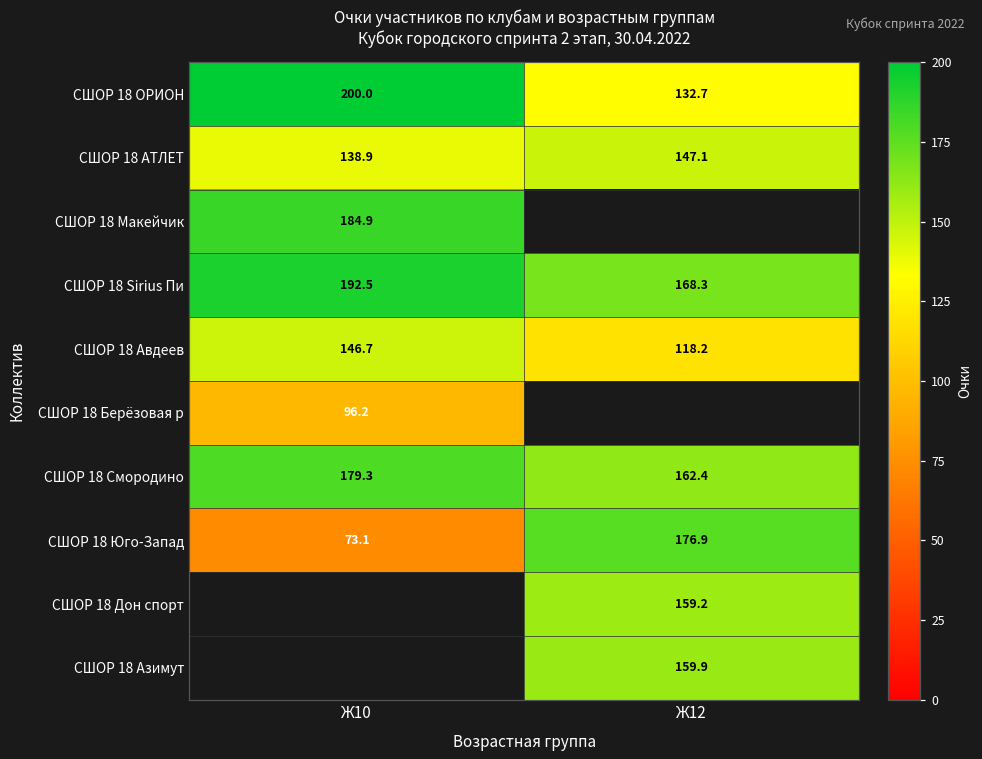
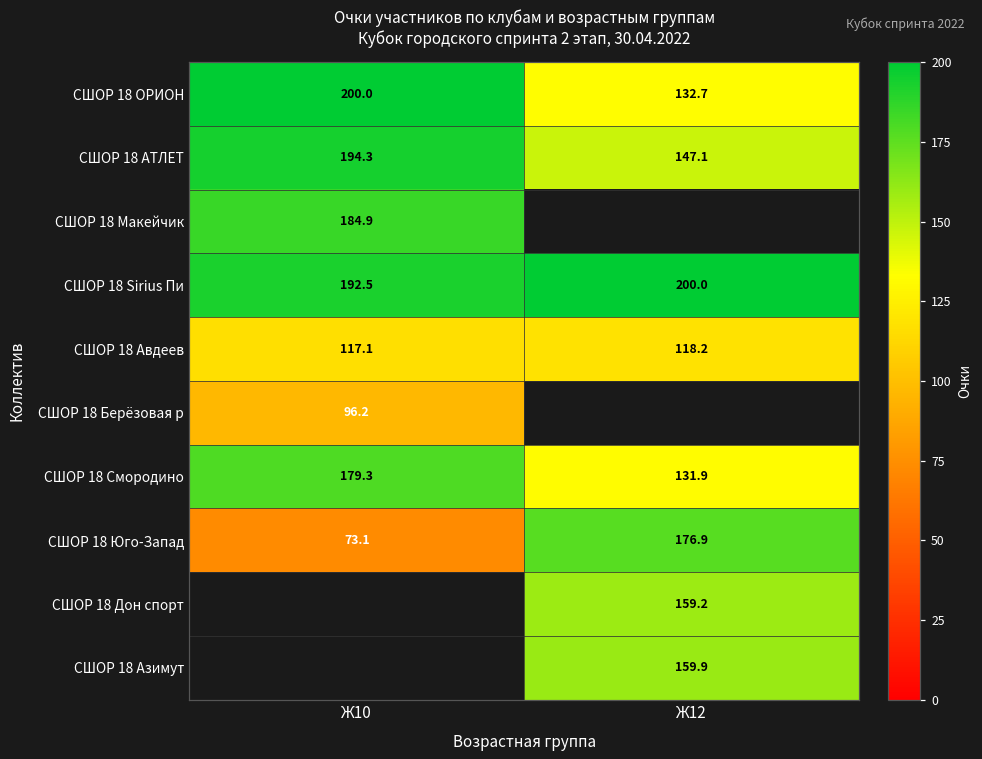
СШОР 18 АТЛЕТ, Ж10: 138.9 -> 194.3
СШОР 18 Sirius Пи, Ж12: 168.3 -> 200.0
СШОР 18 Авдеев, Ж10: 146.7 -> 117.1
СШОР 18 Смородино, Ж12: 162.4 -> 131.9
